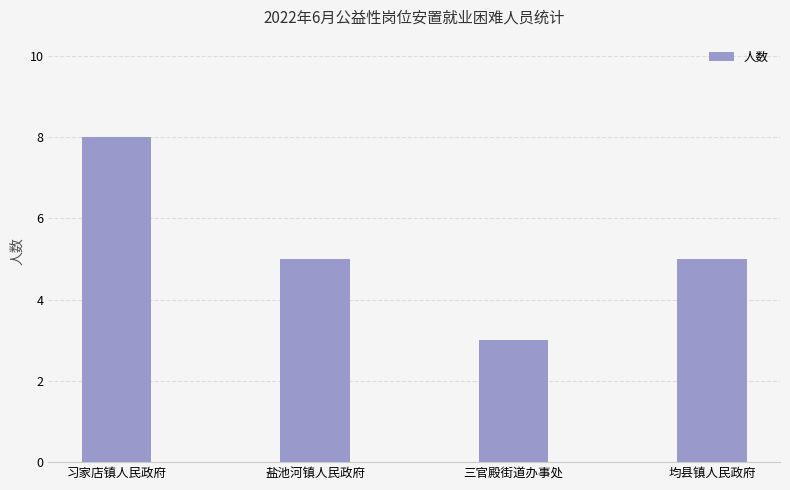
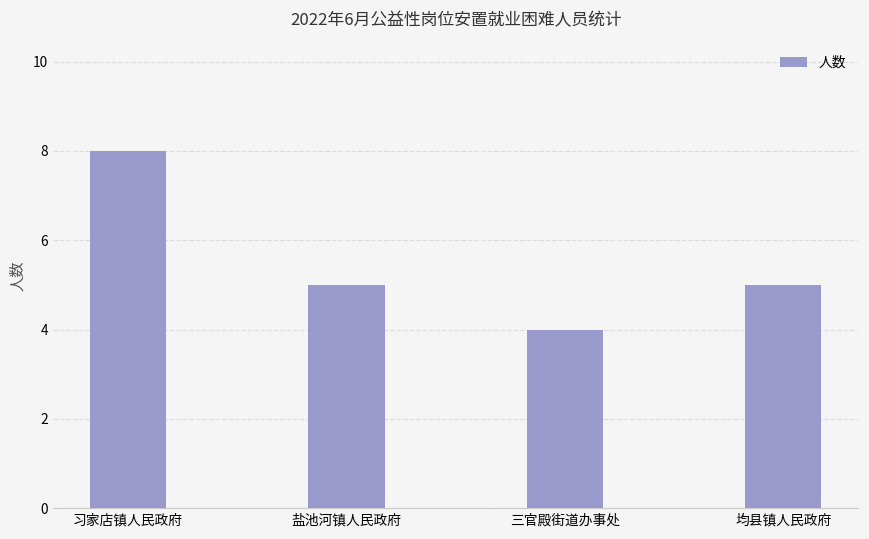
三官殿街道办事处: 3 -> 4
